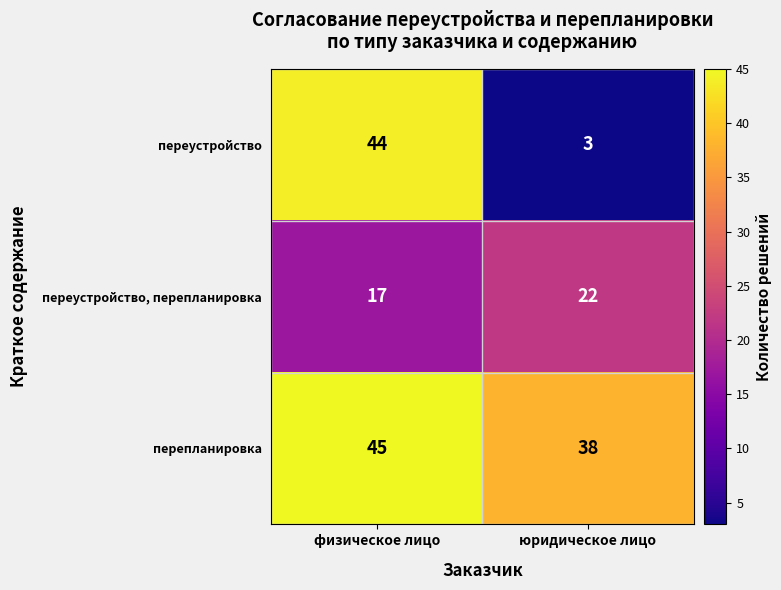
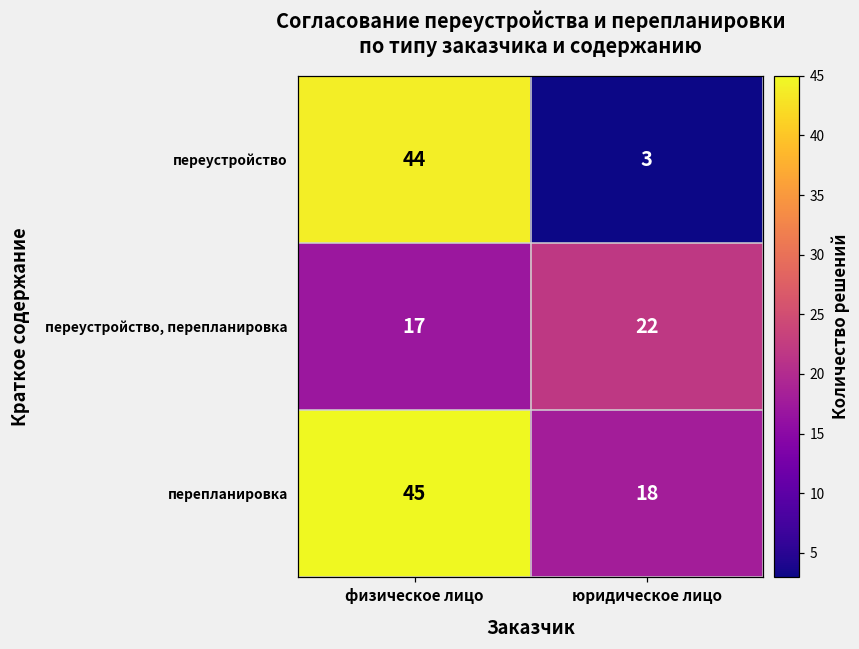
перепланировка, юридическое лицо: 38 -> 18
